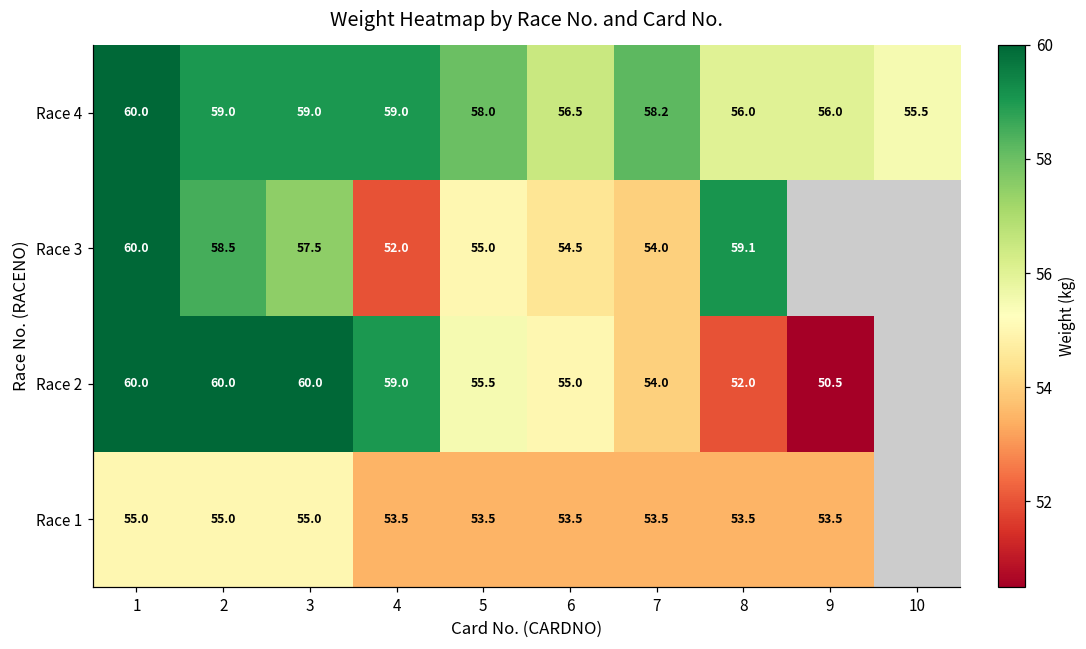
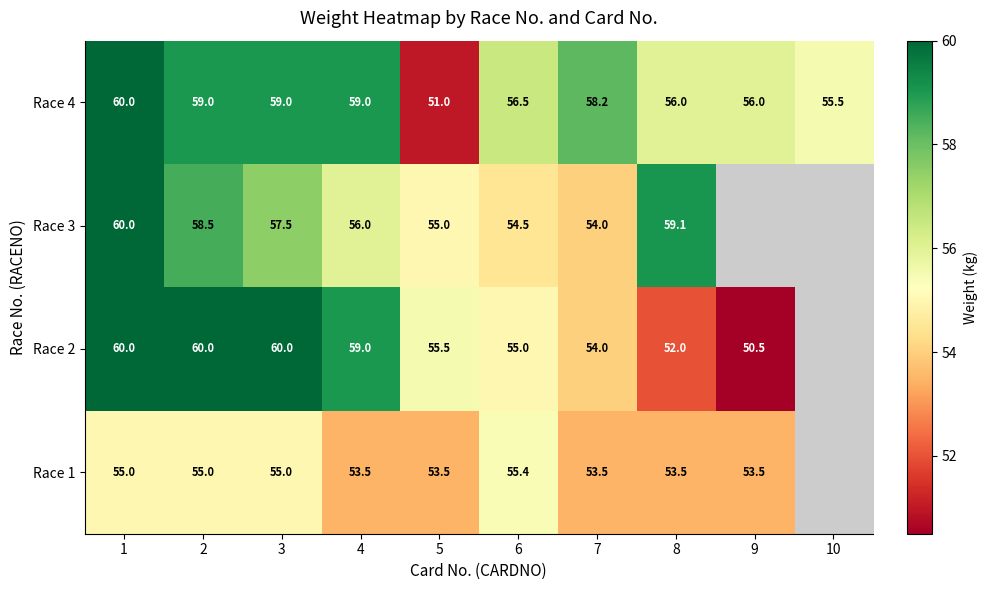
Race 4, 5: 58.0 -> 51.0
Race 3, 4: 52.0 -> 56.0
Race 1, 6: 53.5 -> 55.4
